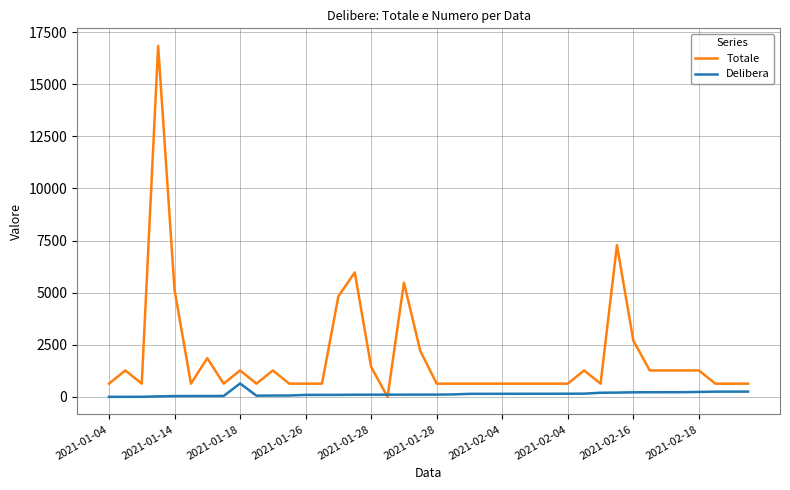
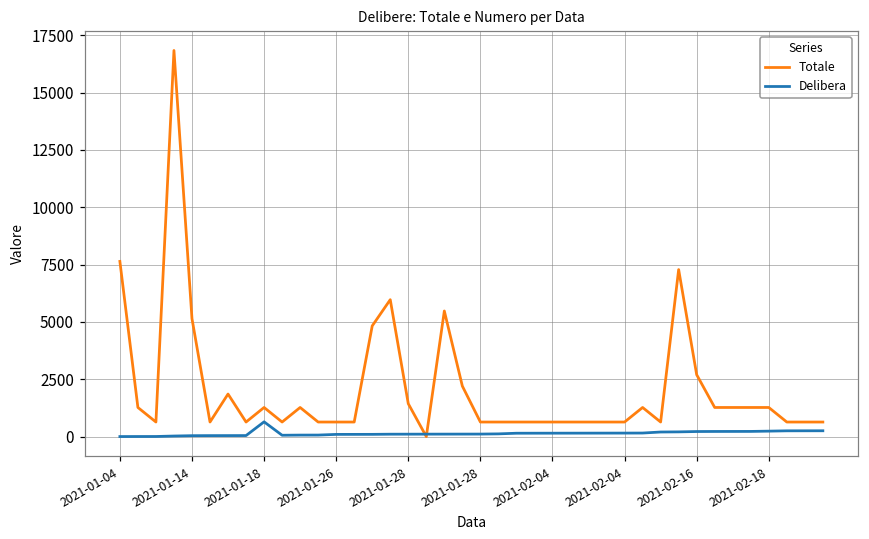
Totale, 2021-01-04: 600 -> 7600
